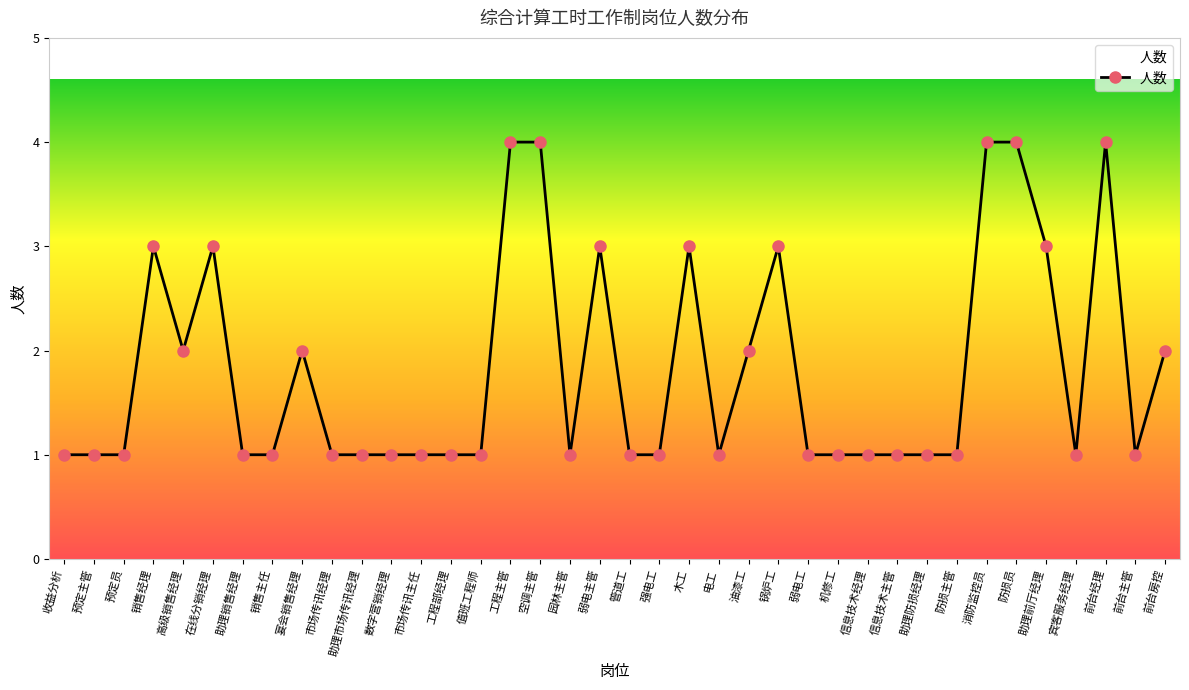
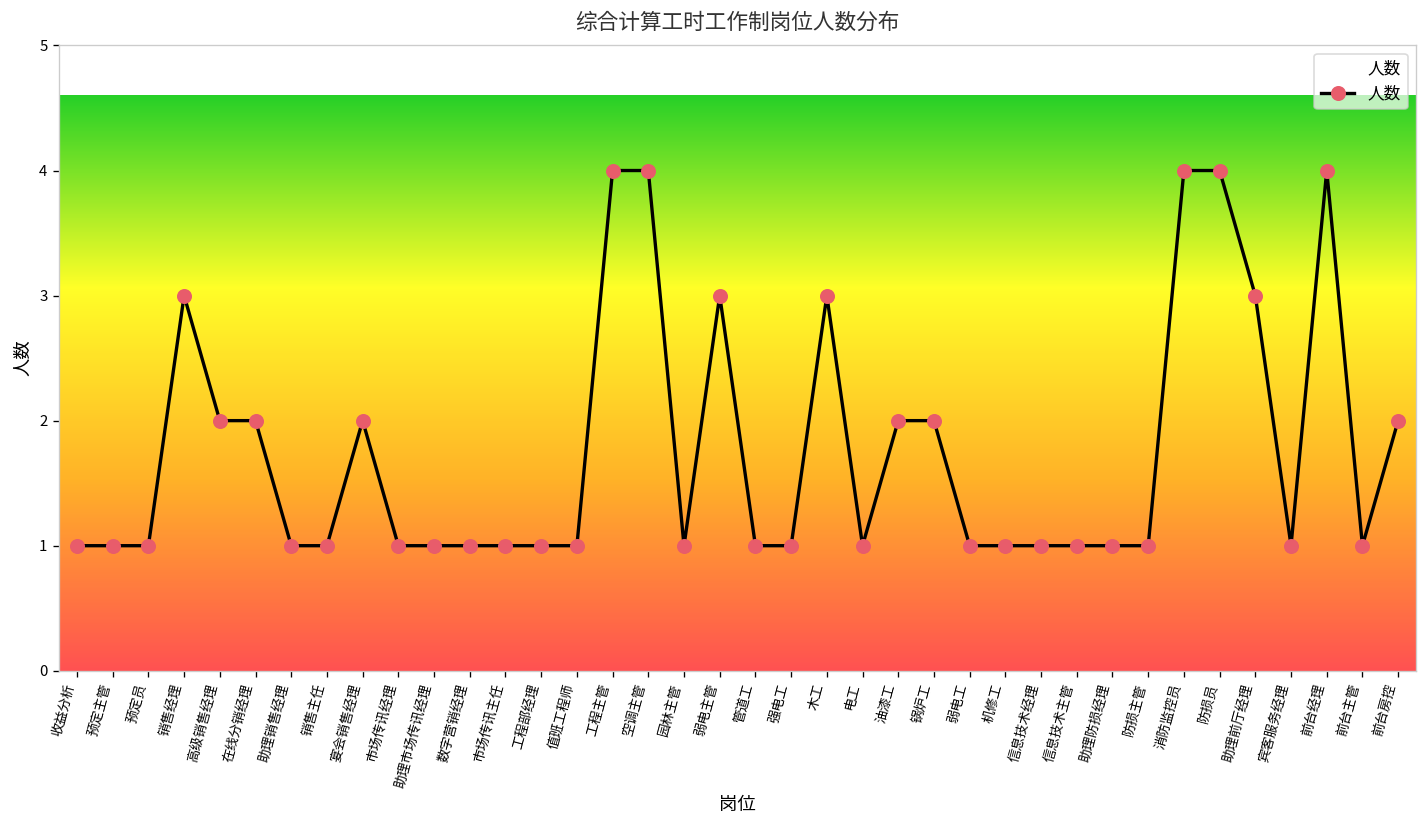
在线分销经理: 3 -> 2
锅炉工: 3 -> 2
